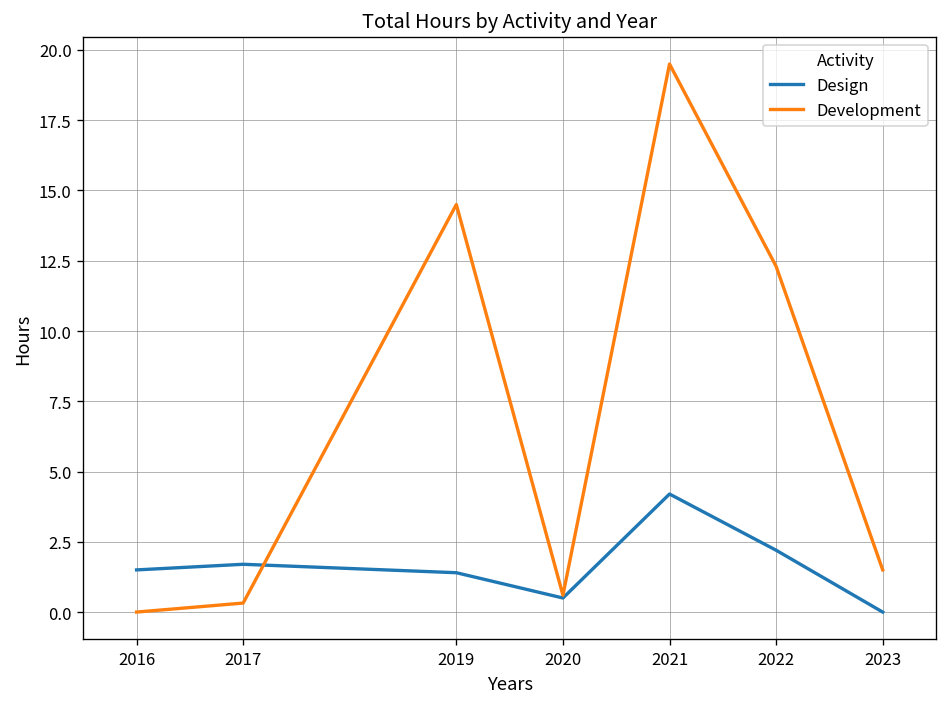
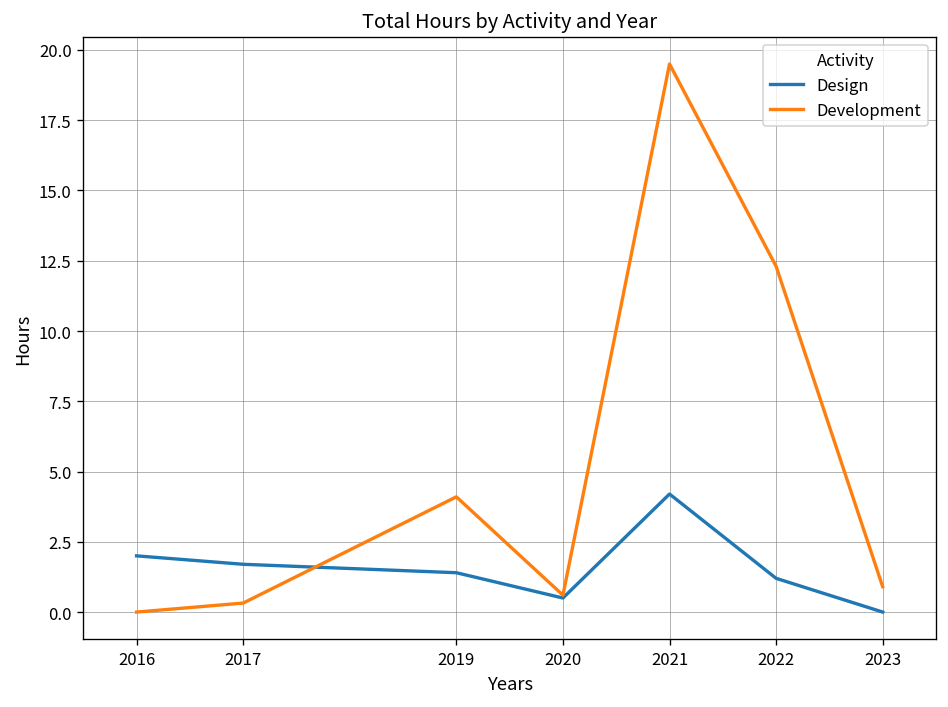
Design, 2016: 1.5 -> 2.0
Development, 2019: 14.5 -> 4.1
Design, 2022: 2.2 -> 1.2
Development, 2023: 1.5 -> 0.9
